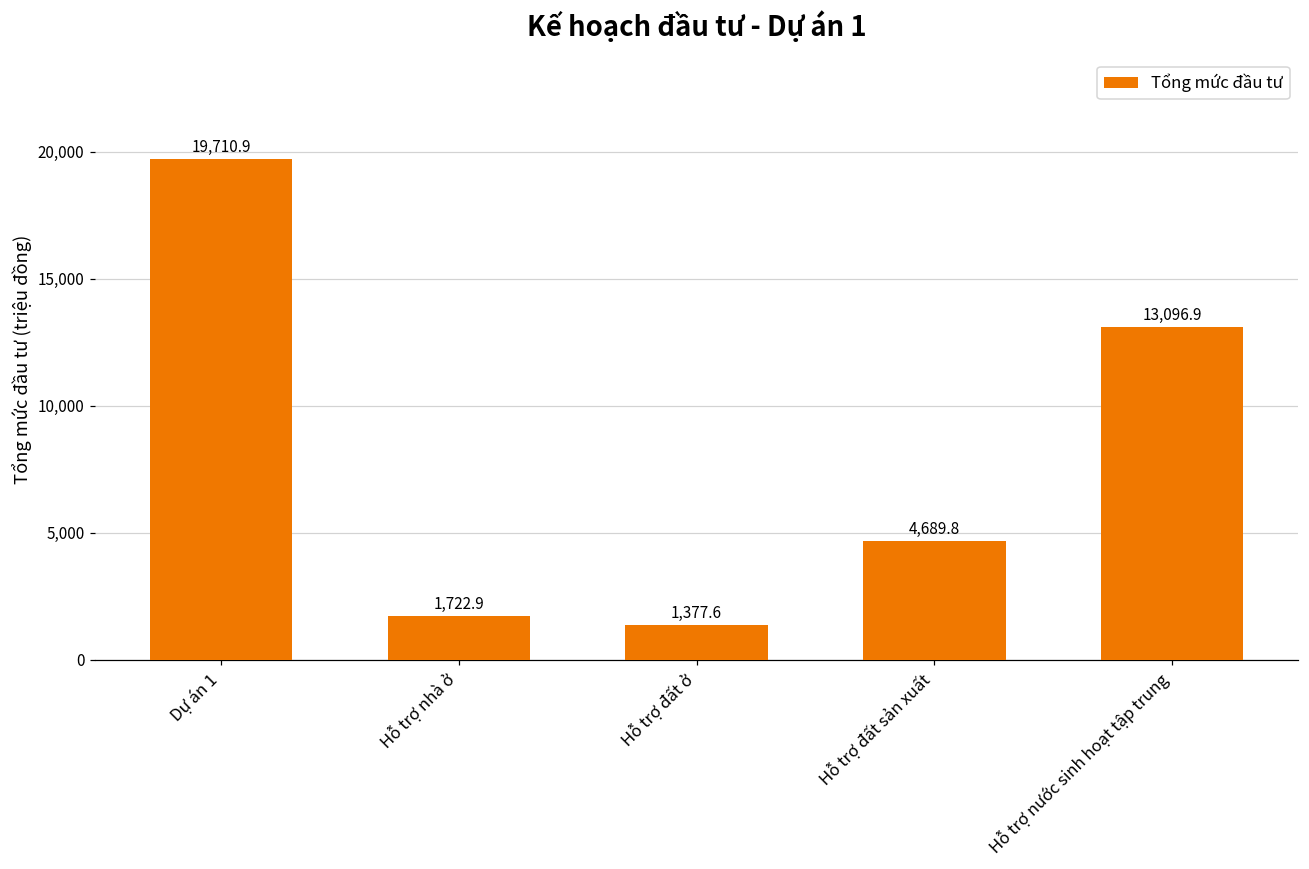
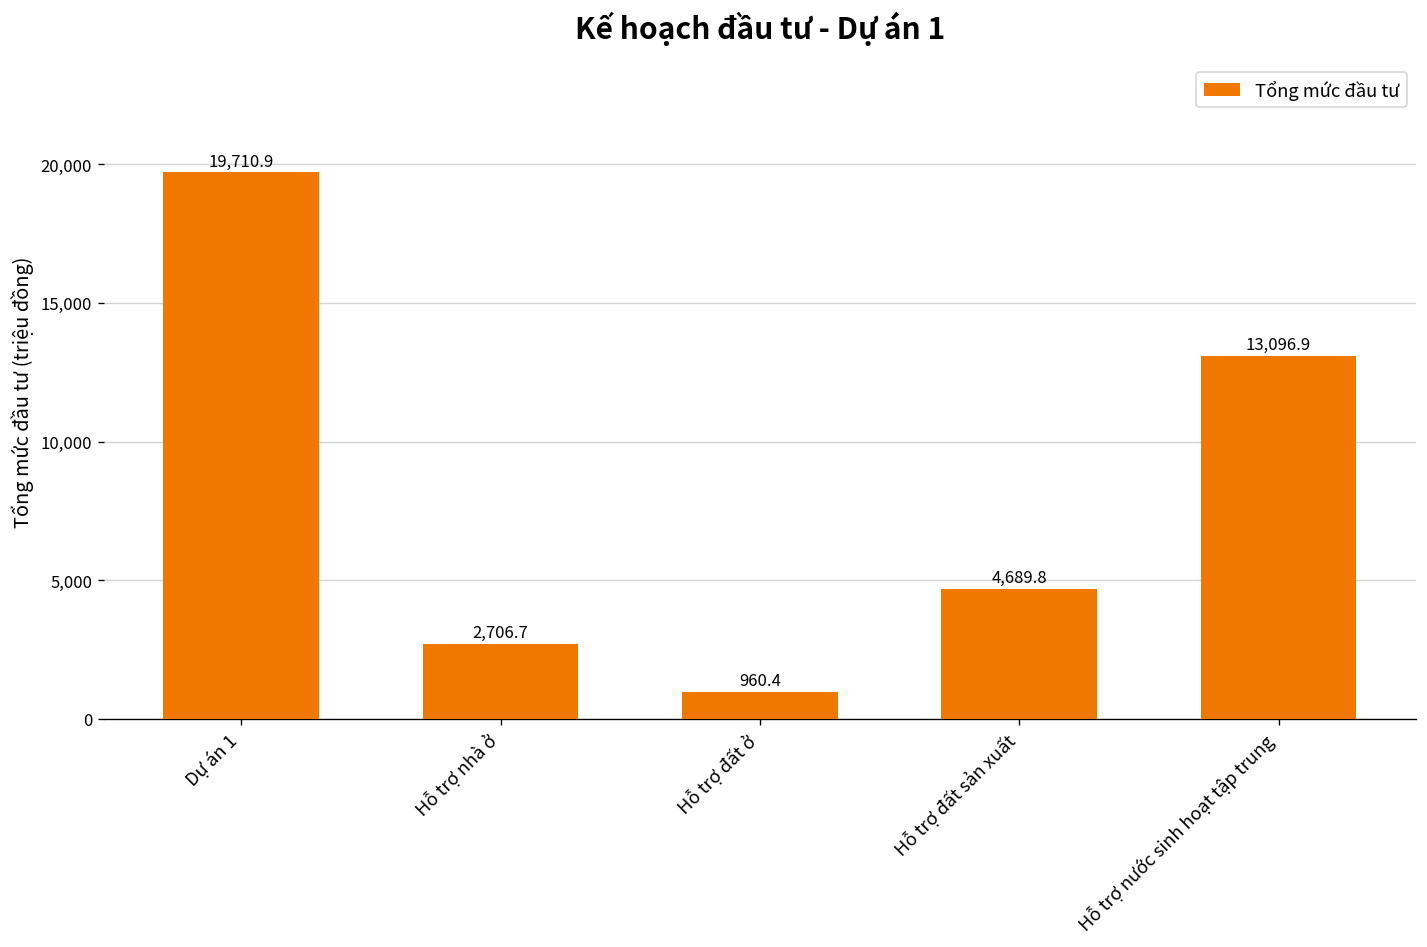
Hỗ trợ nhà ở: 1,722.9 -> 2,706.7
Hỗ trợ đất ở: 1,377.6 -> 960.4
